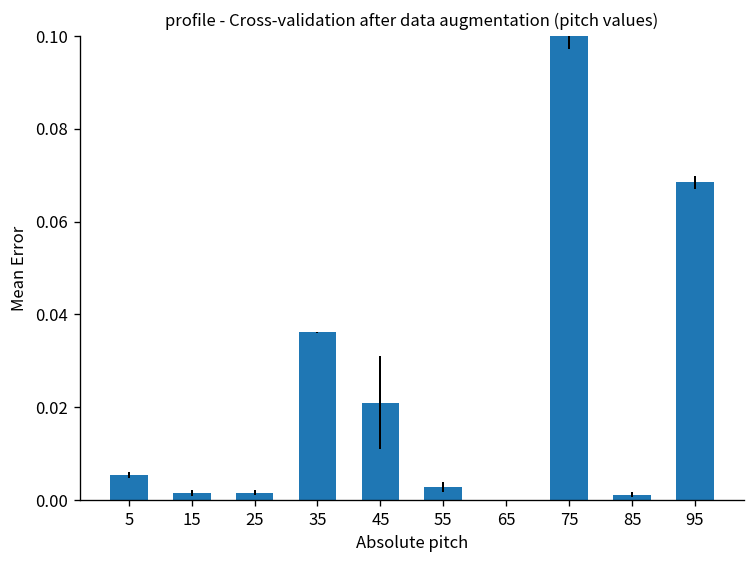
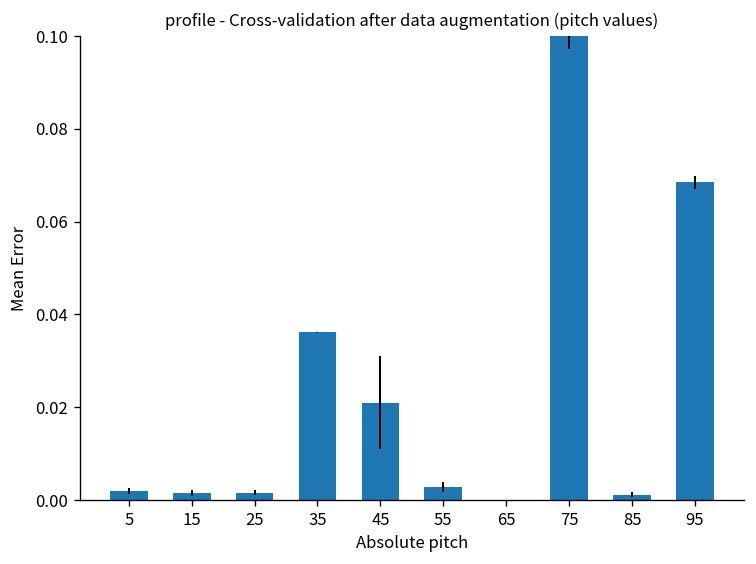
5: 0.005 -> 0.002
